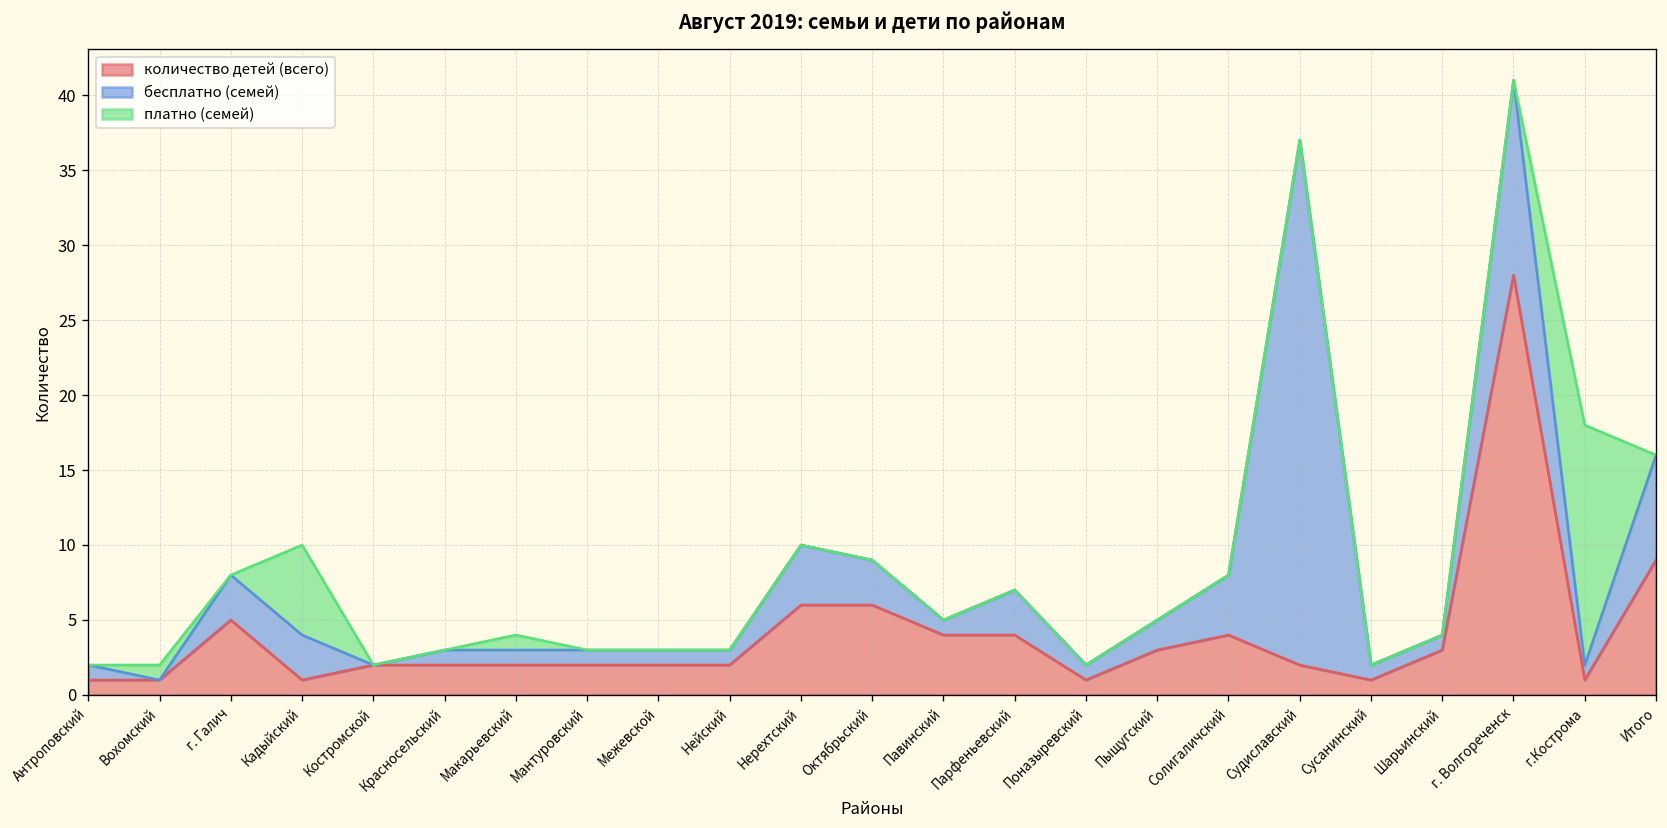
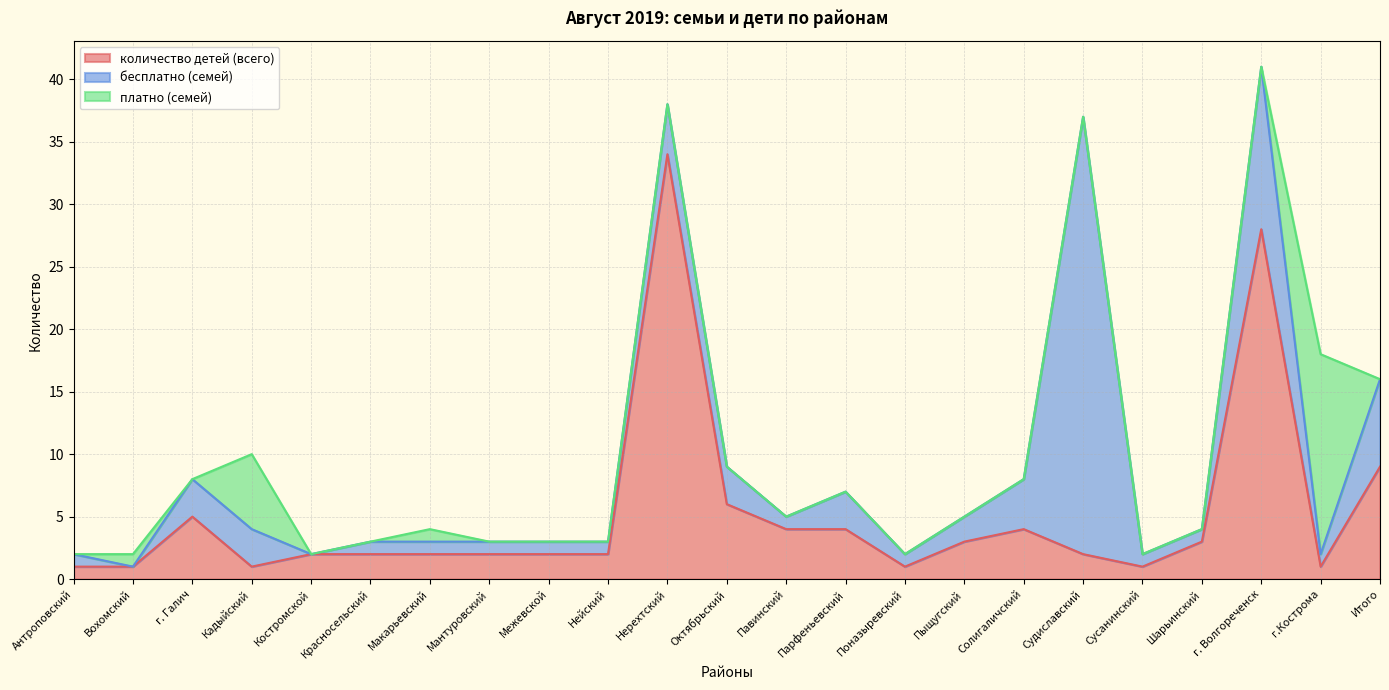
количество детей (всего), Нерехтский: 6 -> 34
